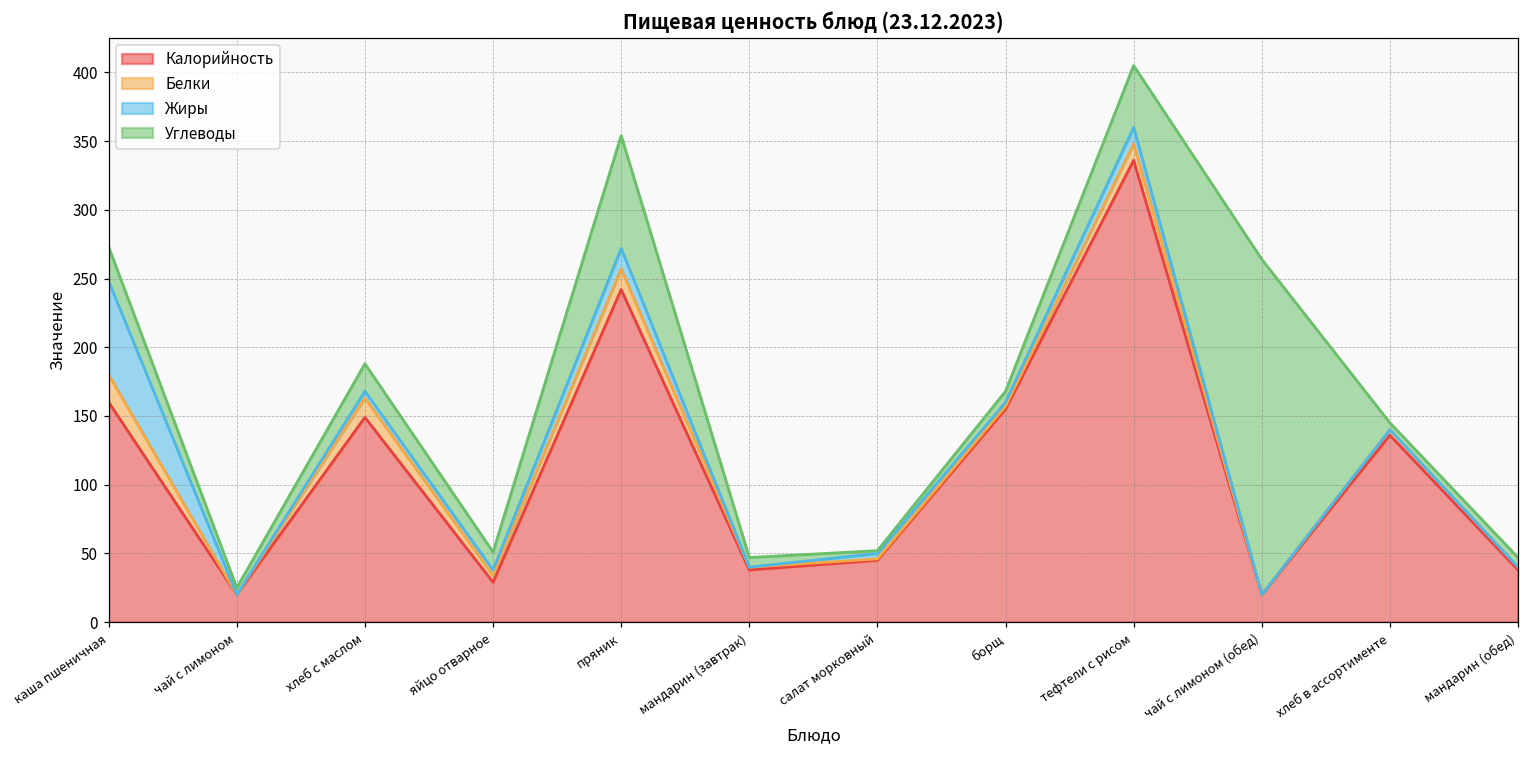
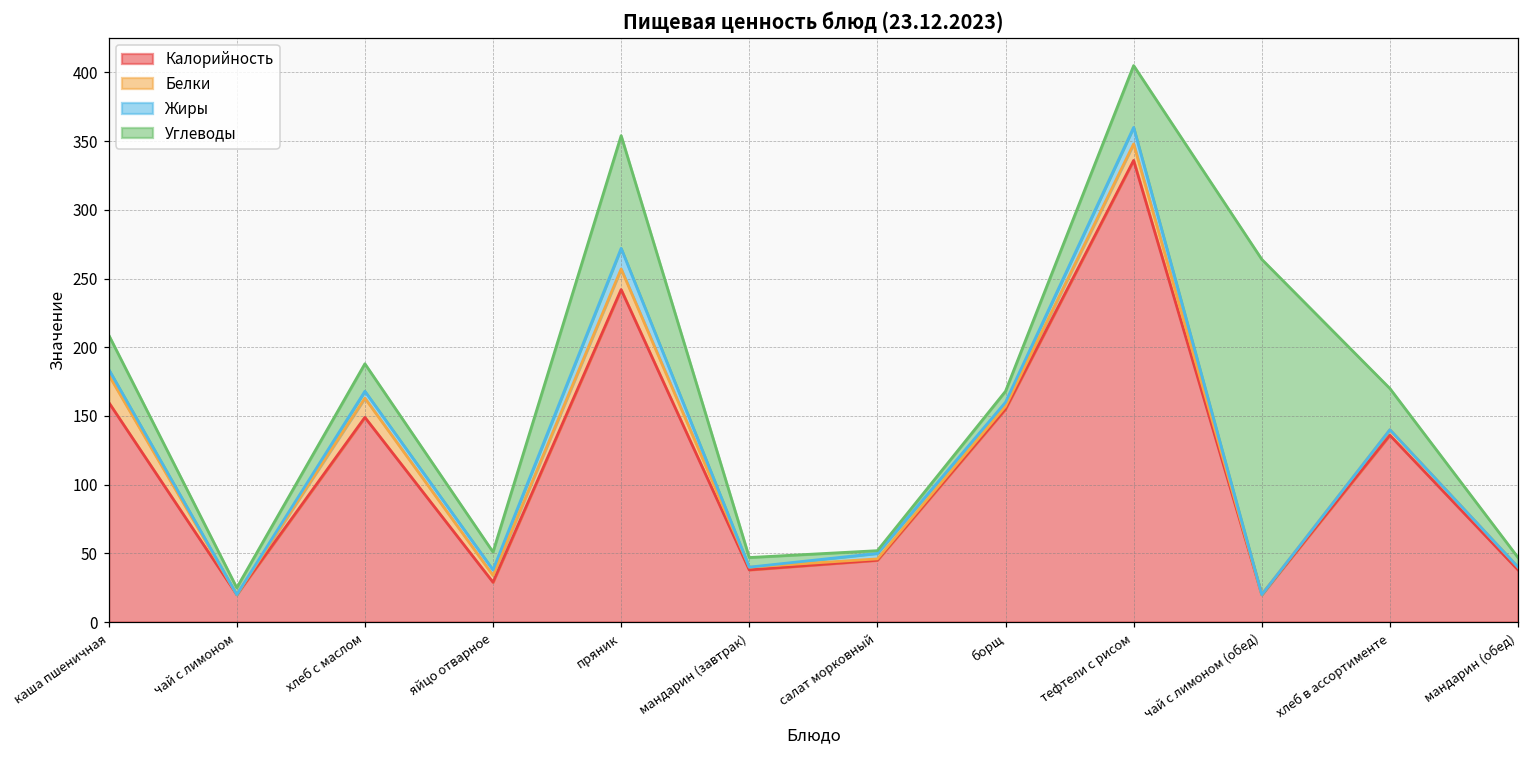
Жиры, каша пшеничная: 68 -> 4
Углеводы, хлеб в ассортименте: 5 -> 30
